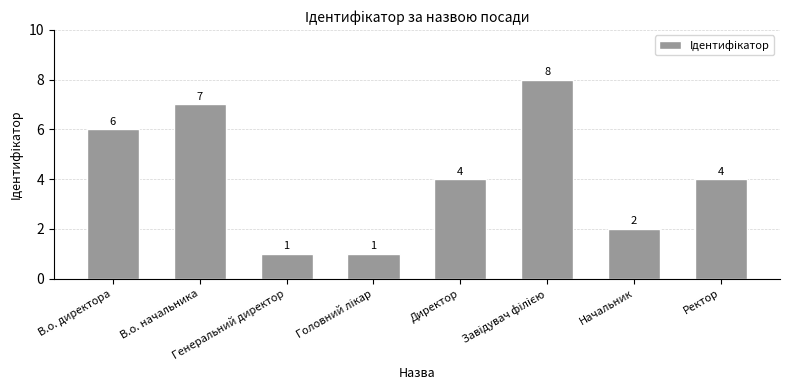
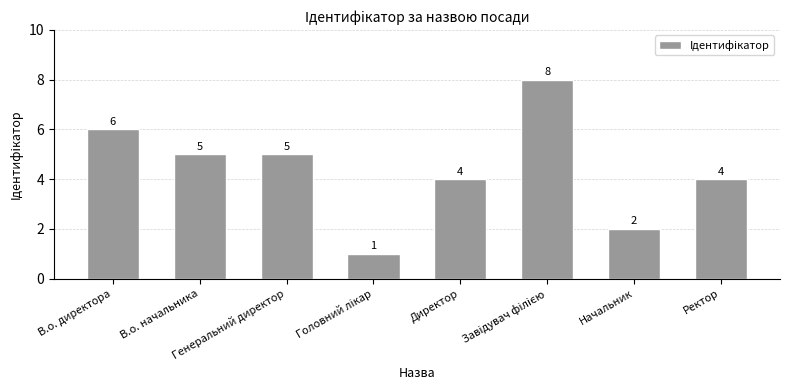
В.о. начальника: 7 -> 5
Генеральний директор: 1 -> 5
